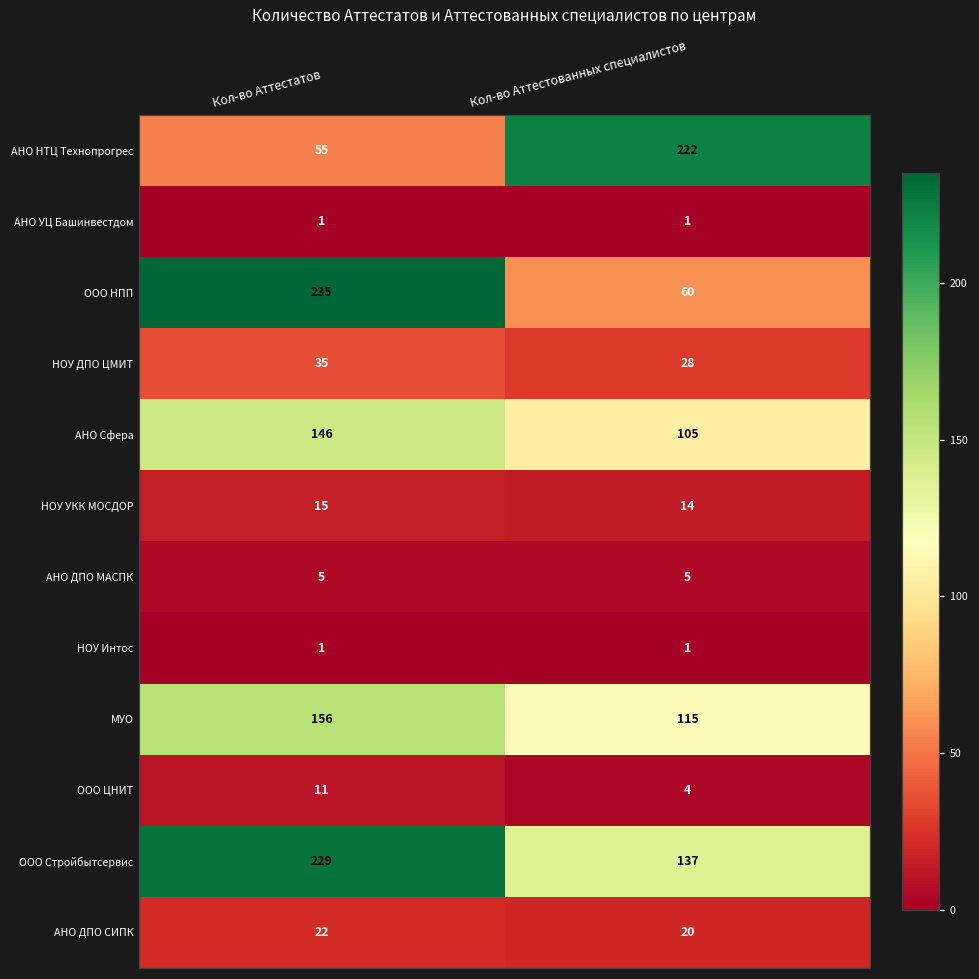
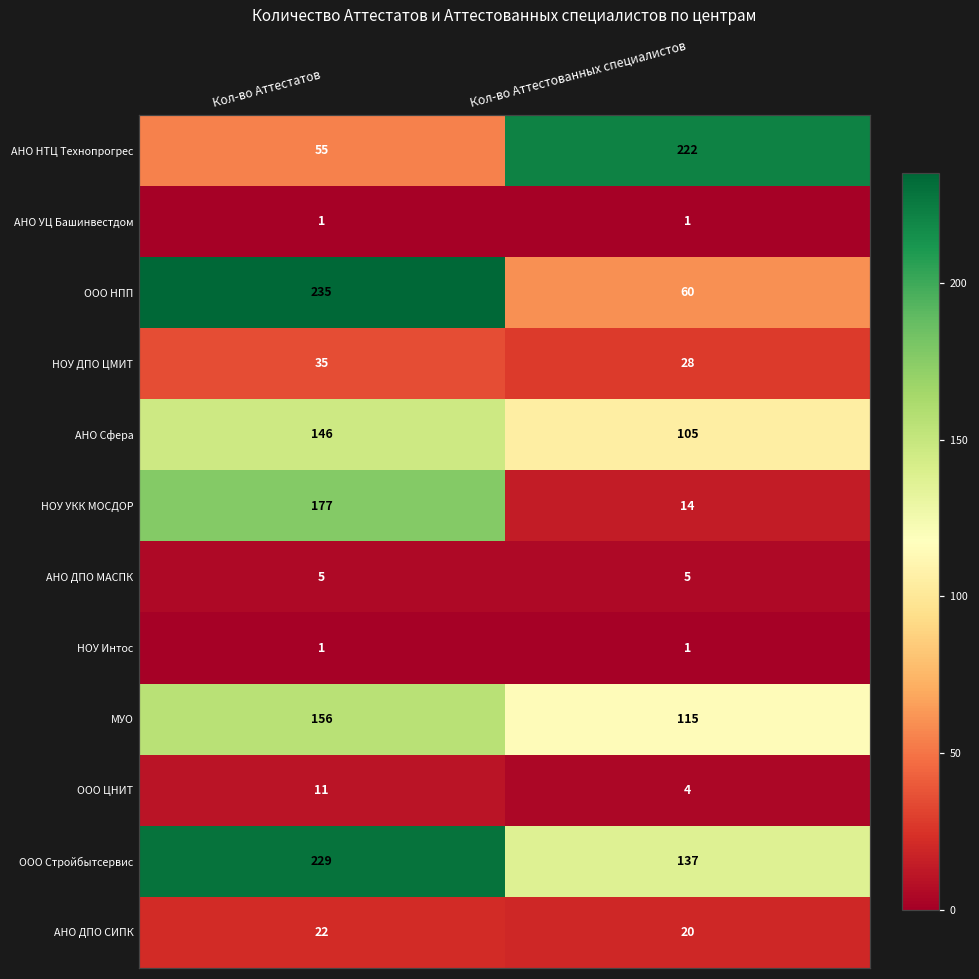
НОУ УКК МОСДОР, Кол-во Аттестатов: 15 -> 177
